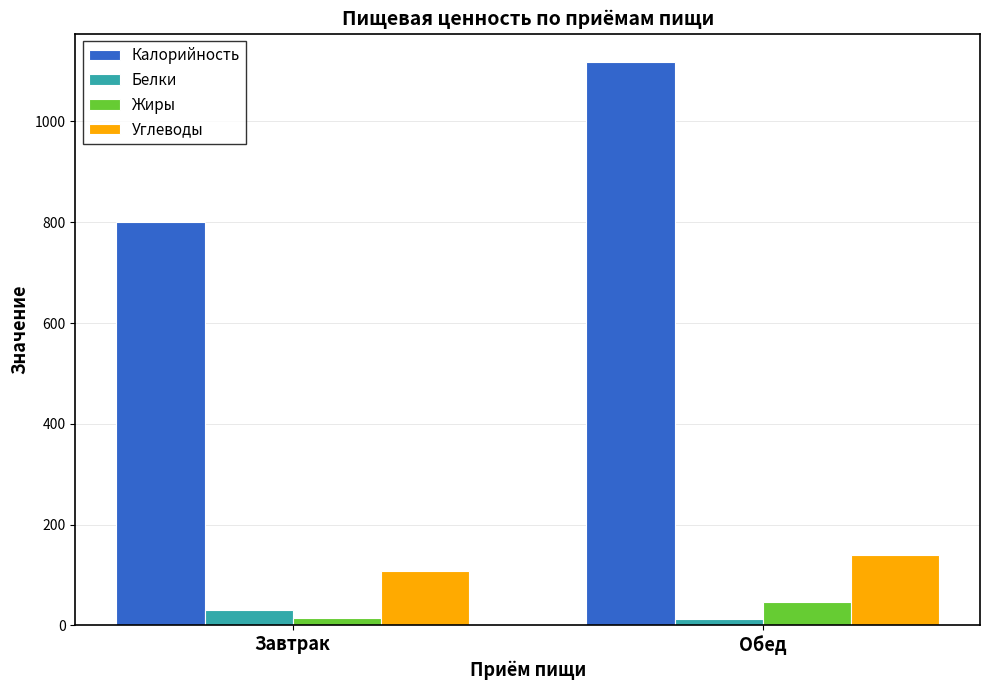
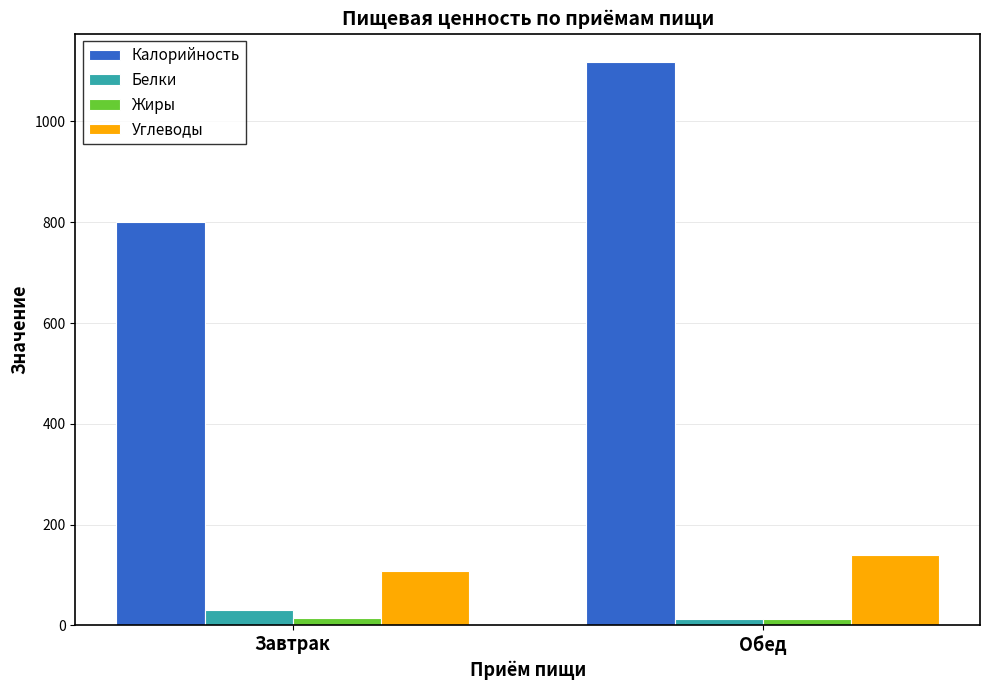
Жиры, Обед: 50 -> 10
